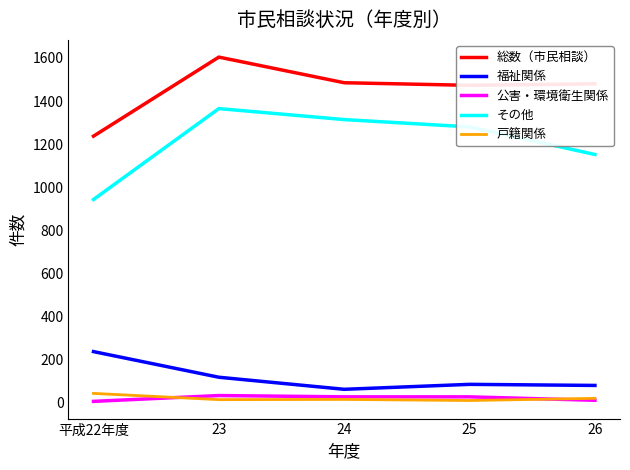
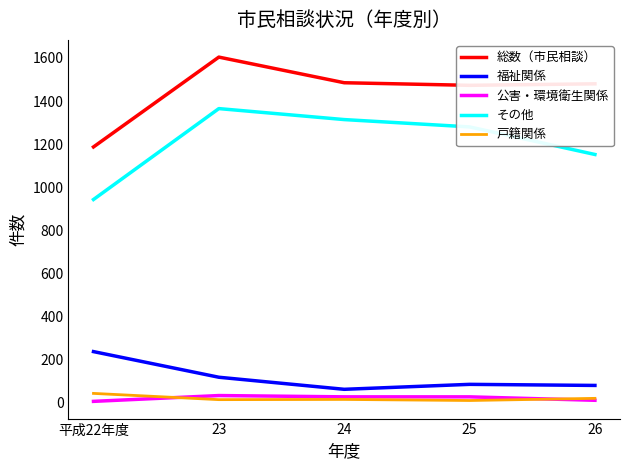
総数（市民相談）, 平成22年度: 1240 -> 1190
